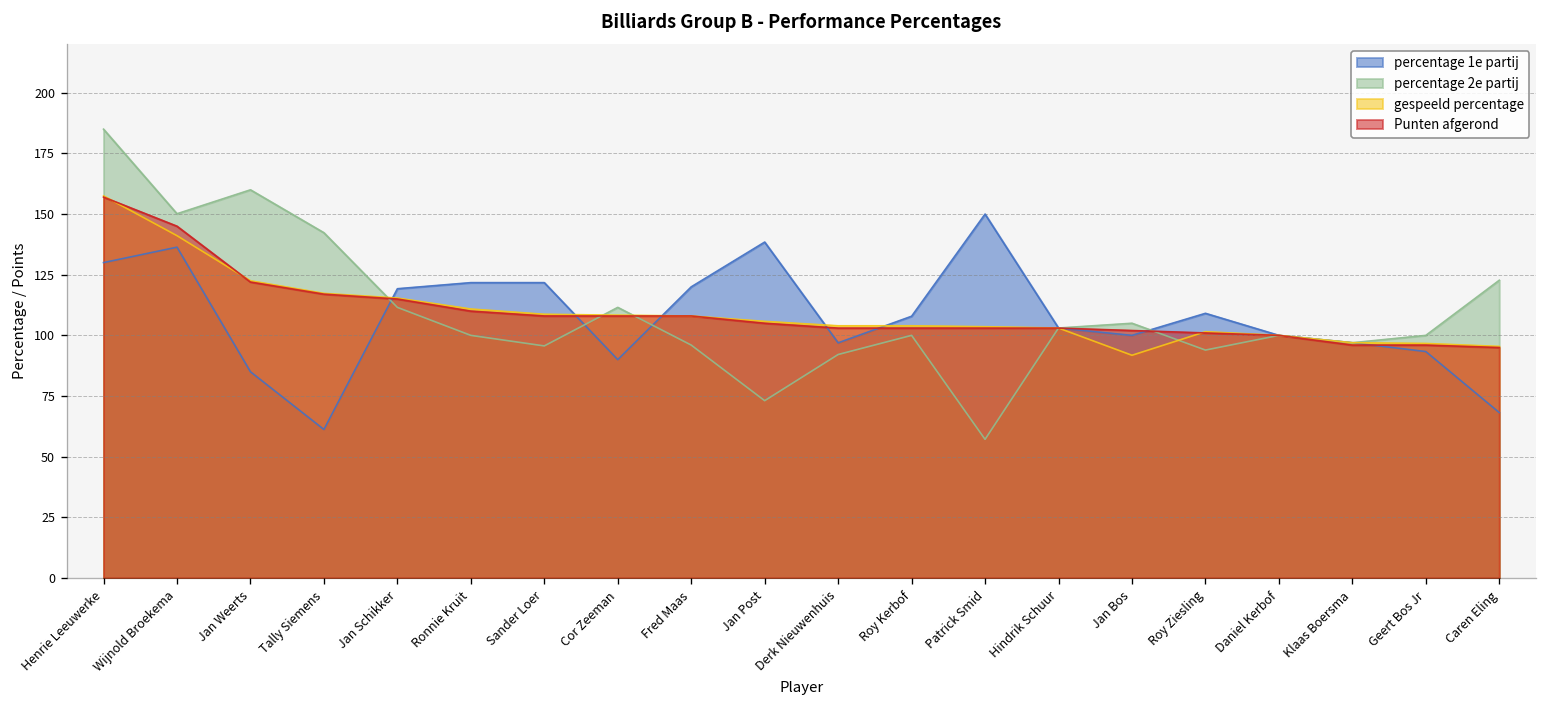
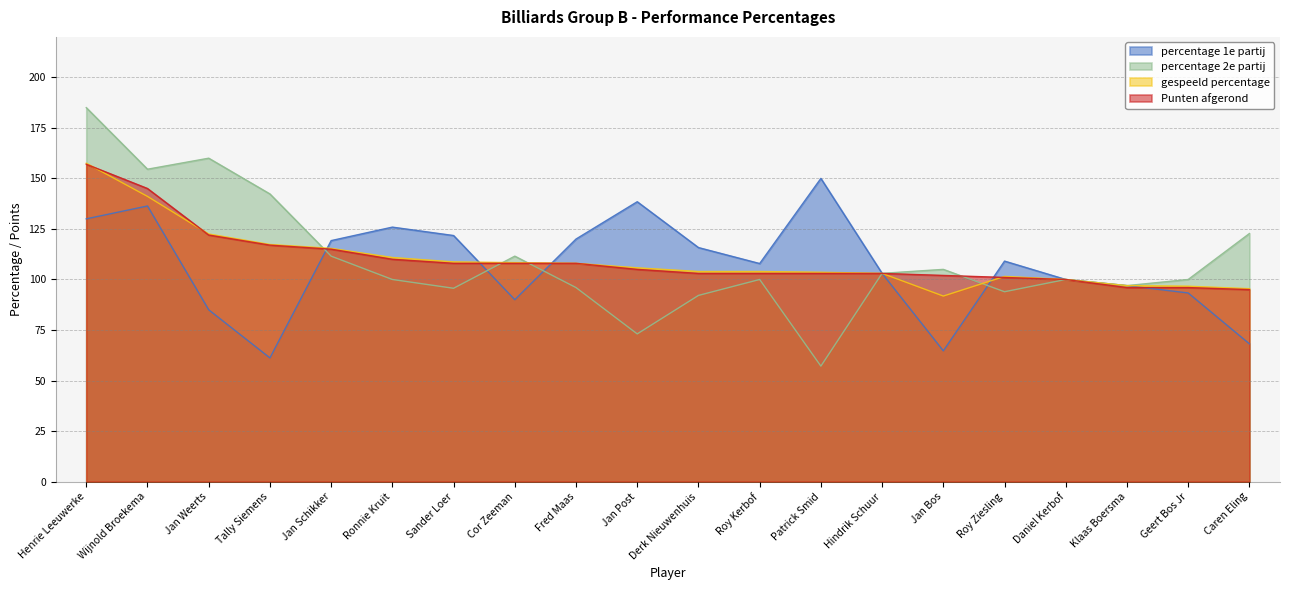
percentage 2e partij, Wijnold Broekema: 150 -> 155
percentage 1e partij, Ronnie Kruit: 122 -> 126
percentage 1e partij, Derk Nieuwenhuis: 97 -> 116
percentage 1e partij, Jan Bos: 100 -> 65
